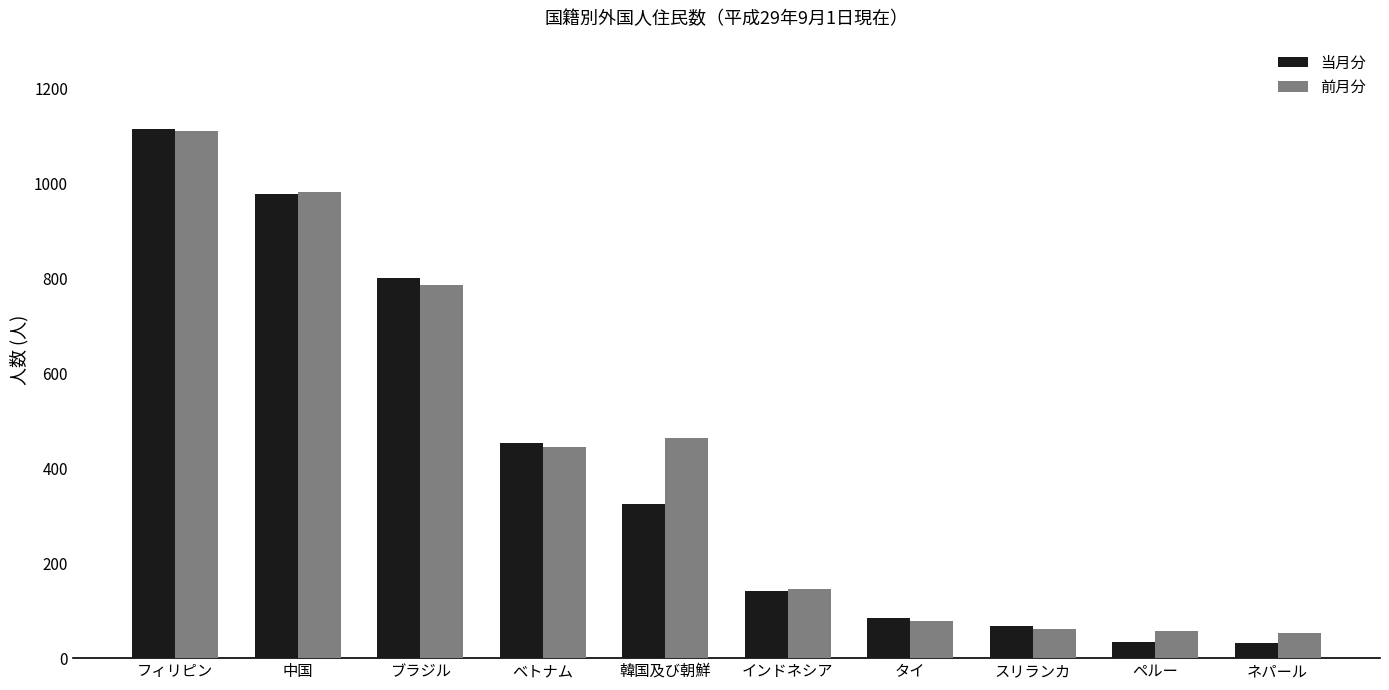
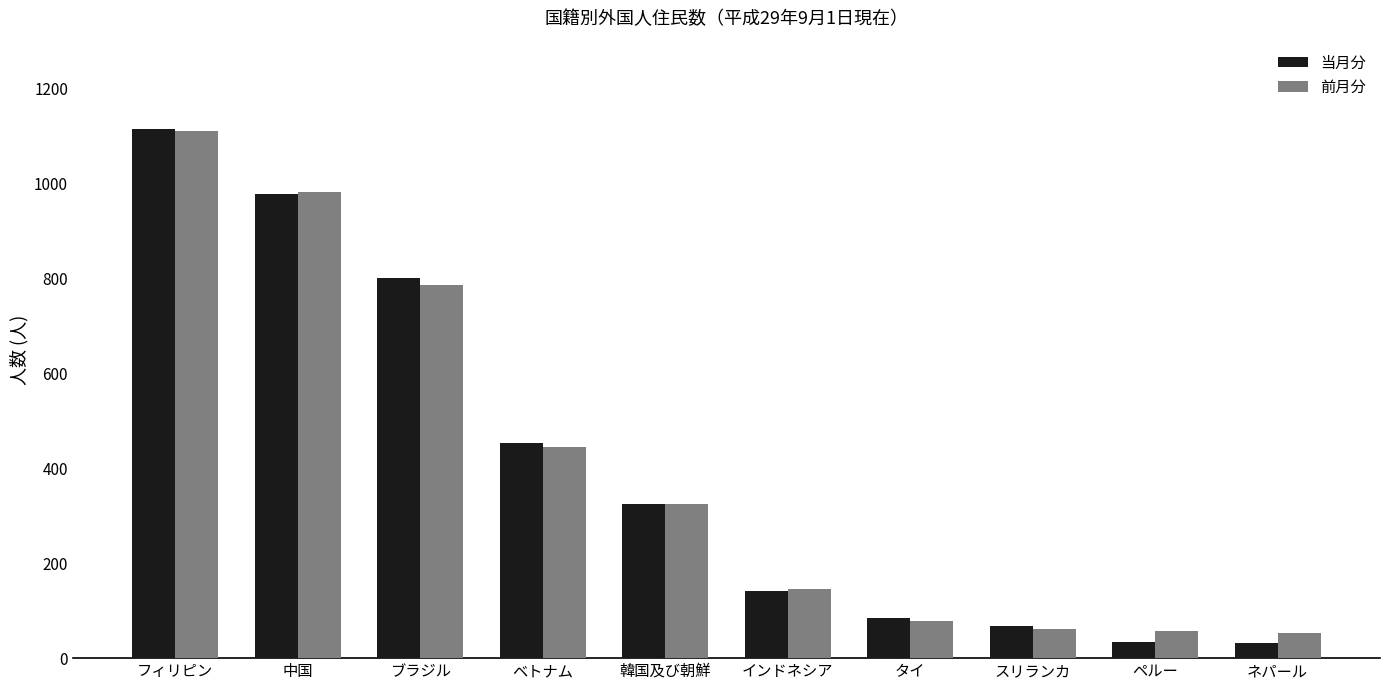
前月分, 韓国及び朝鮮: 460 -> 330
